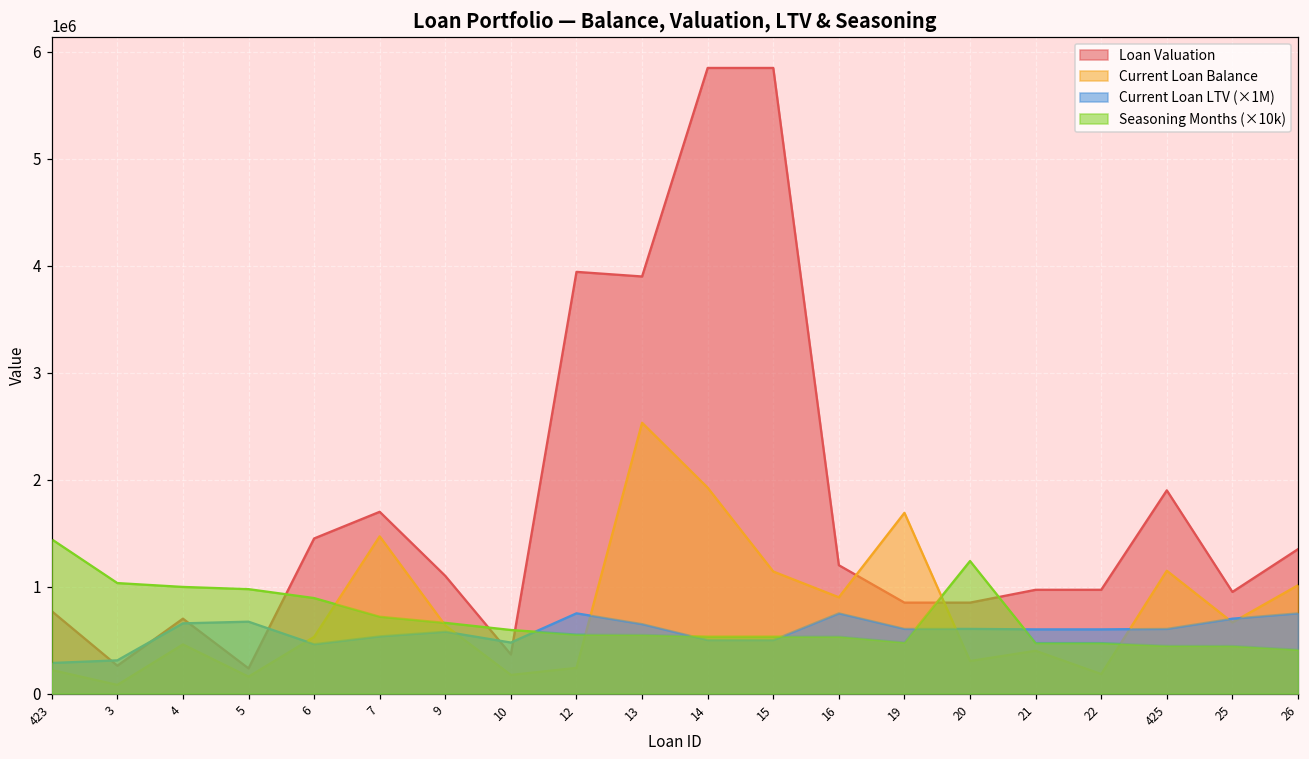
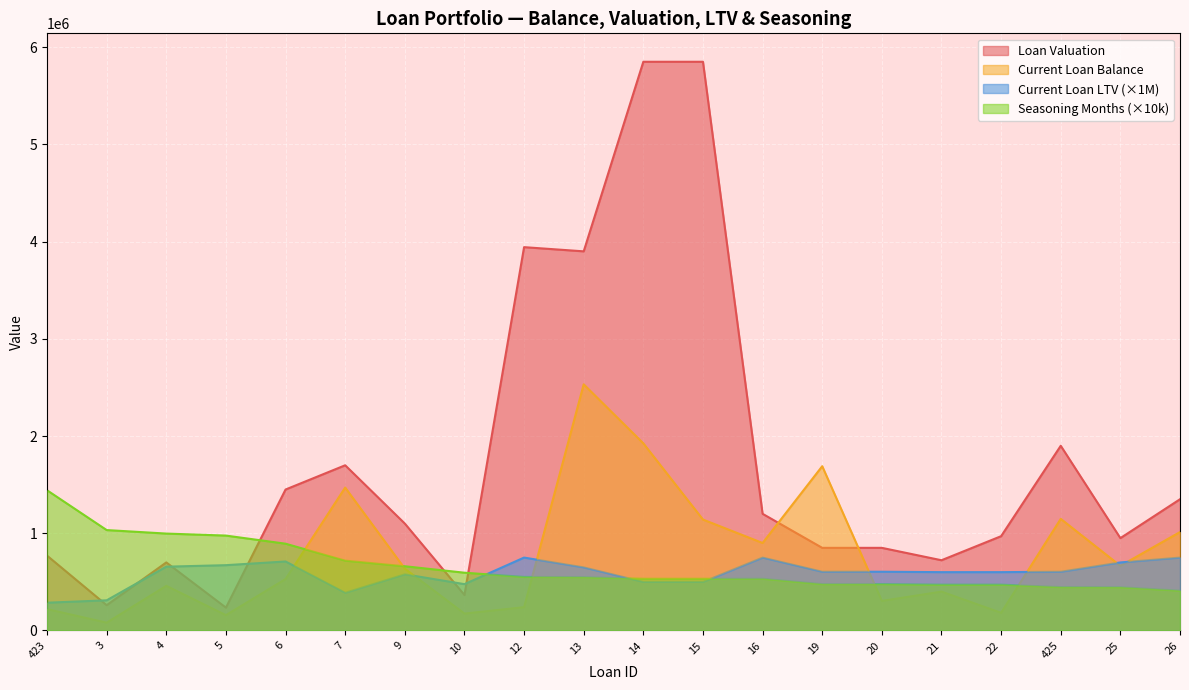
Current Loan LTV (×1M), 6: 500000 -> 700000
Current Loan LTV (×1M), 7: 500000 -> 400000
Seasoning Months (×10k), 20: 1200000 -> 500000
Loan Valuation, 21: 1000000 -> 700000
